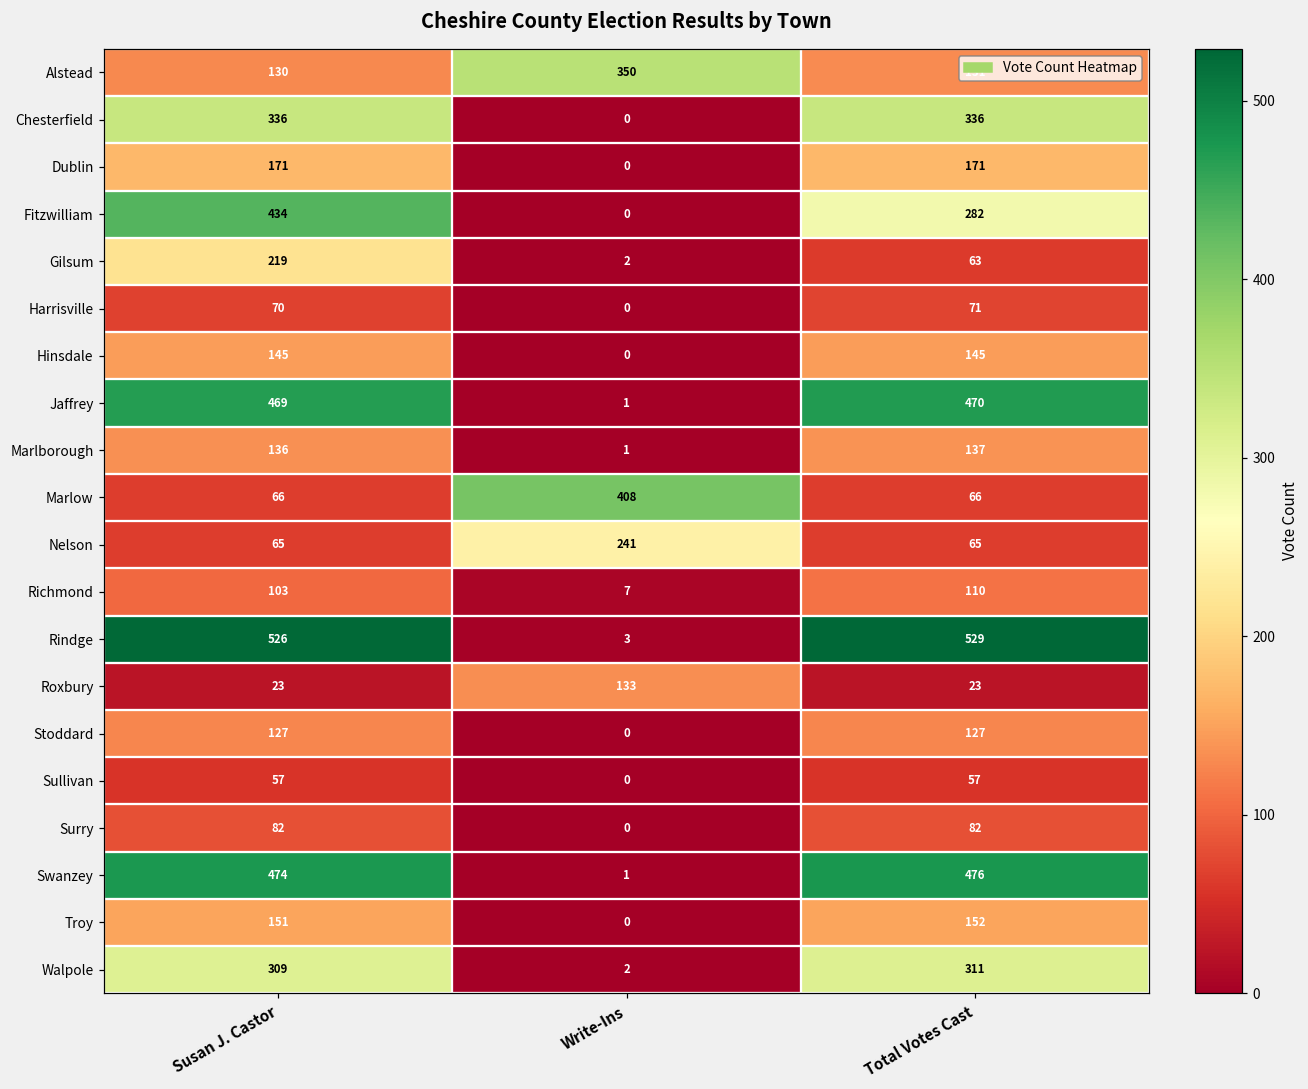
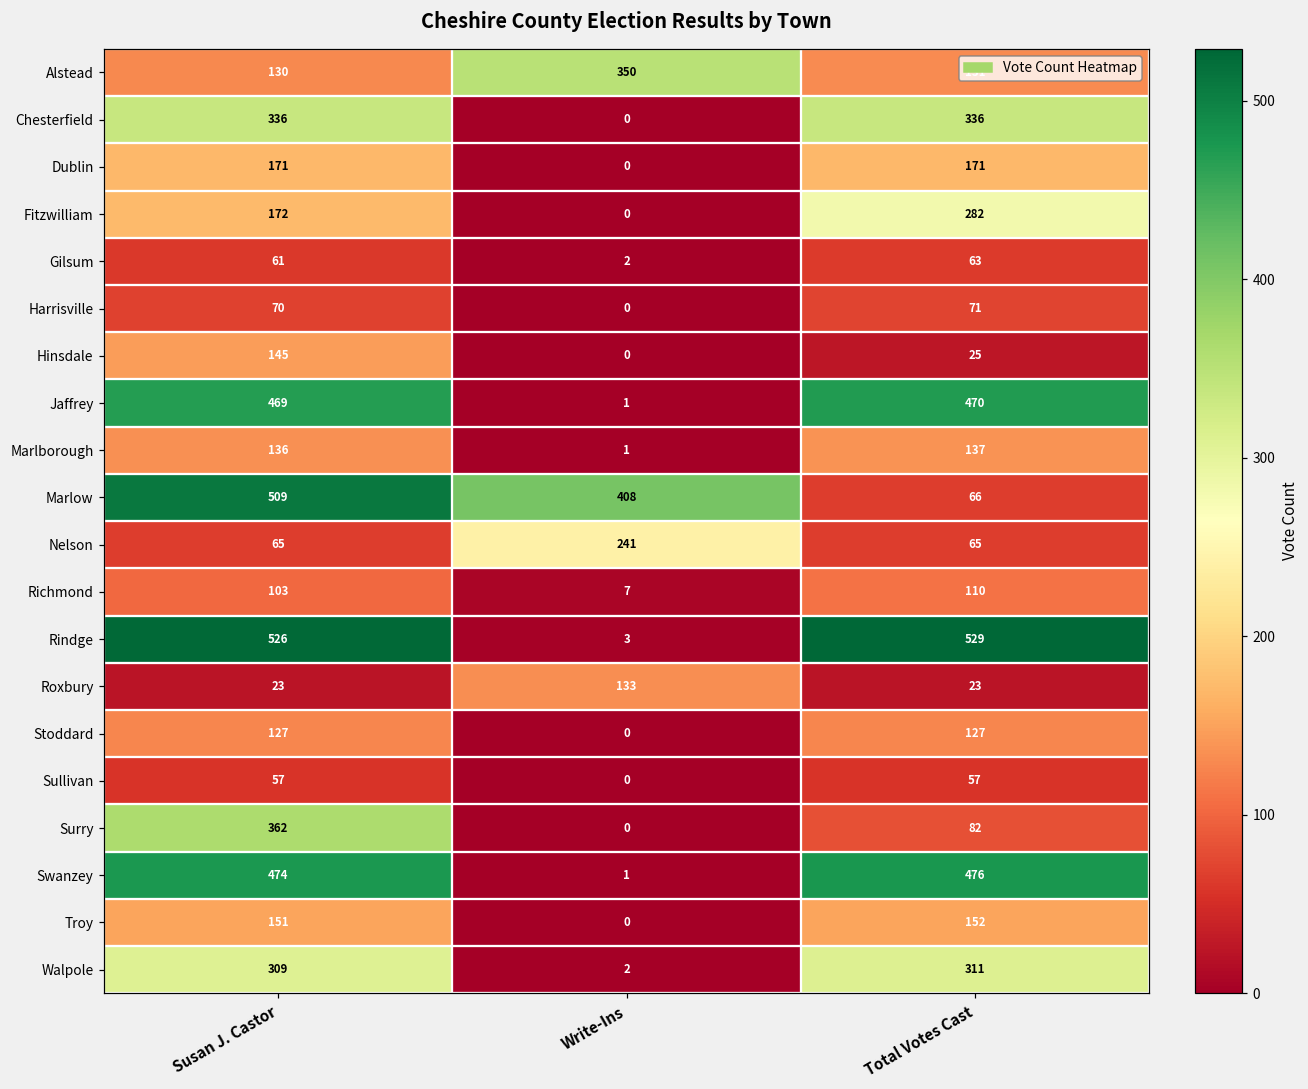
Fitzwilliam, Susan J. Castor: 434 -> 172
Gilsum, Susan J. Castor: 219 -> 61
Hinsdale, Total Votes Cast: 145 -> 25
Marlow, Susan J. Castor: 66 -> 509
Surry, Susan J. Castor: 82 -> 362
